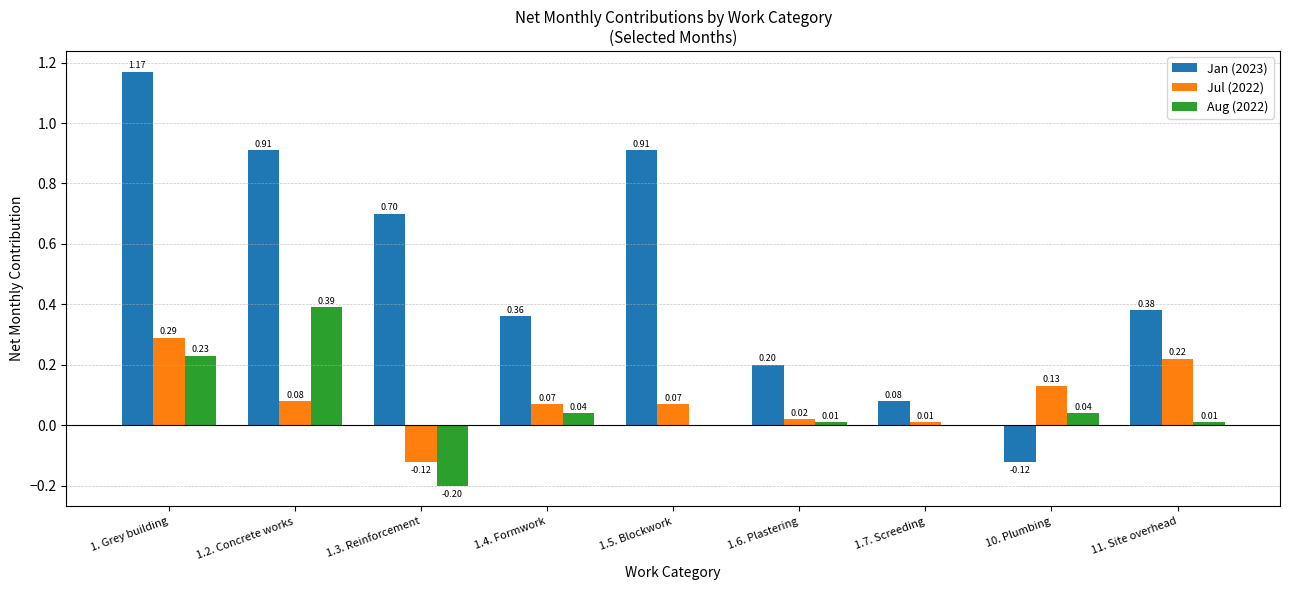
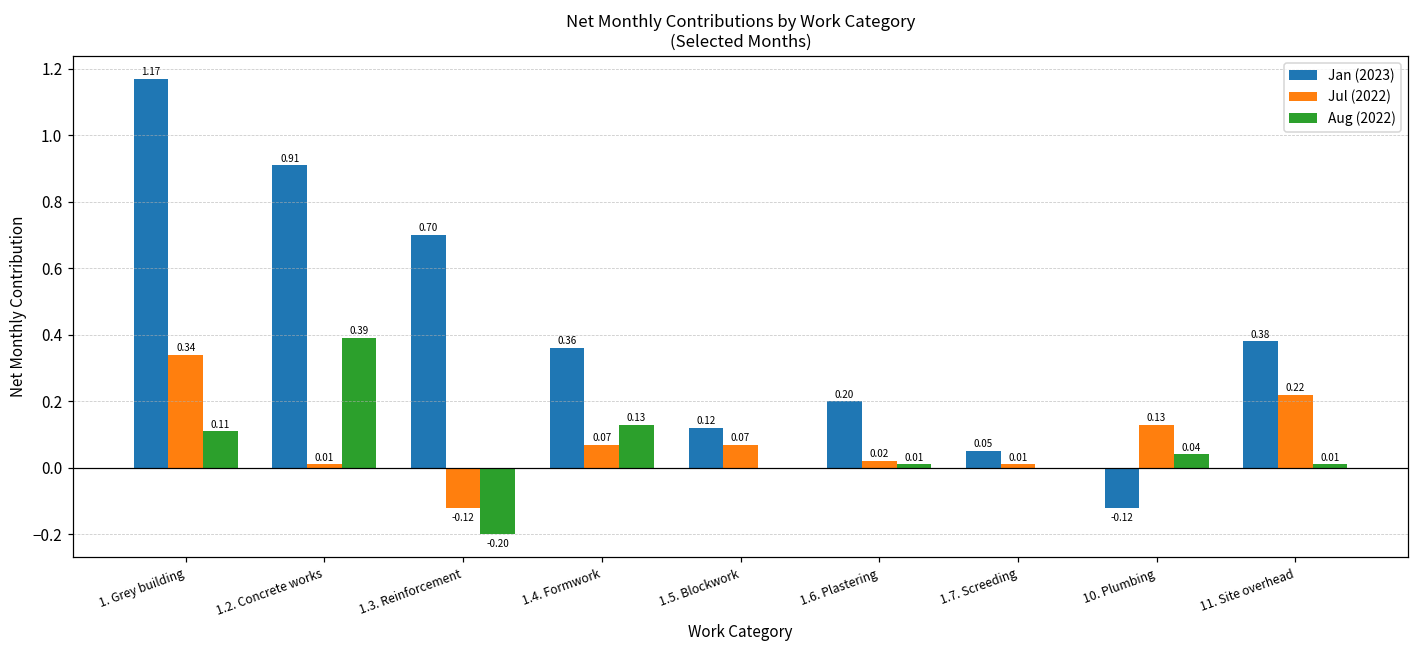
Jul (2022), 1. Grey building: 0.29 -> 0.34
Aug (2022), 1. Grey building: 0.23 -> 0.11
Jul (2022), 1.2. Concrete works: 0.08 -> 0.01
Aug (2022), 1.4. Formwork: 0.04 -> 0.13
Jan (2023), 1.5. Blockwork: 0.91 -> 0.12
Jan (2023), 1.7. Screeding: 0.08 -> 0.05
